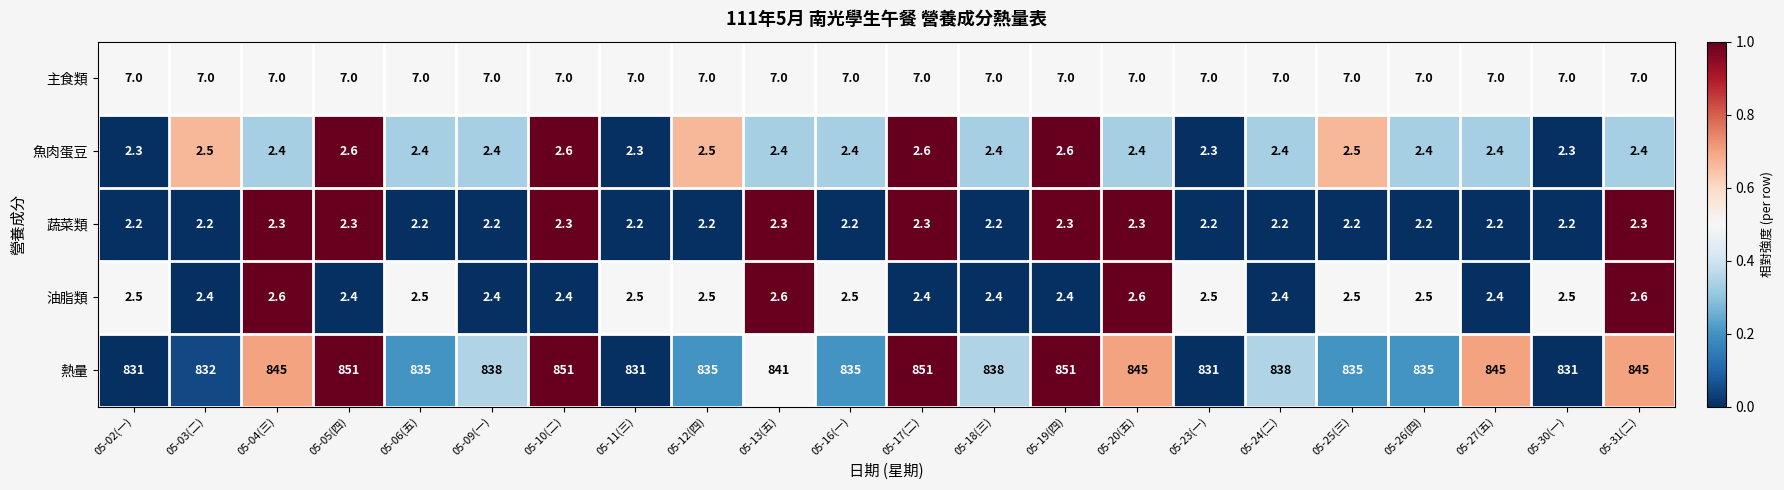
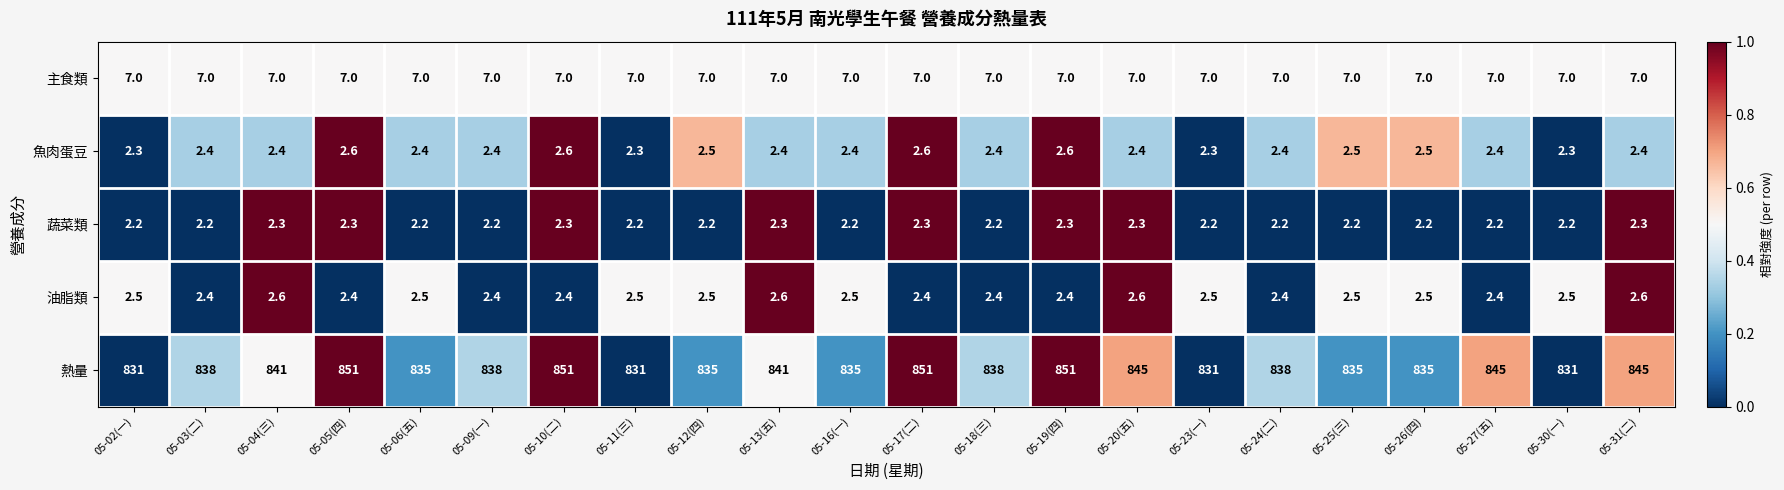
魚肉蛋豆, 05-03(二): 2.5 -> 2.4
魚肉蛋豆, 05-26(四): 2.4 -> 2.5
熱量, 05-03(二): 832 -> 838
熱量, 05-04(三): 845 -> 841
